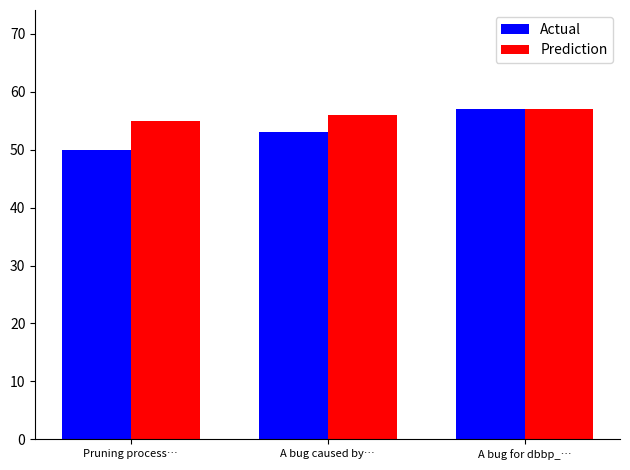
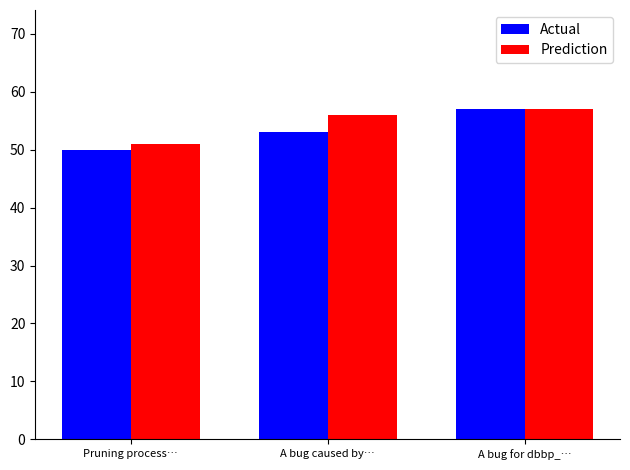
Prediction, Pruning process…: 55 -> 51
